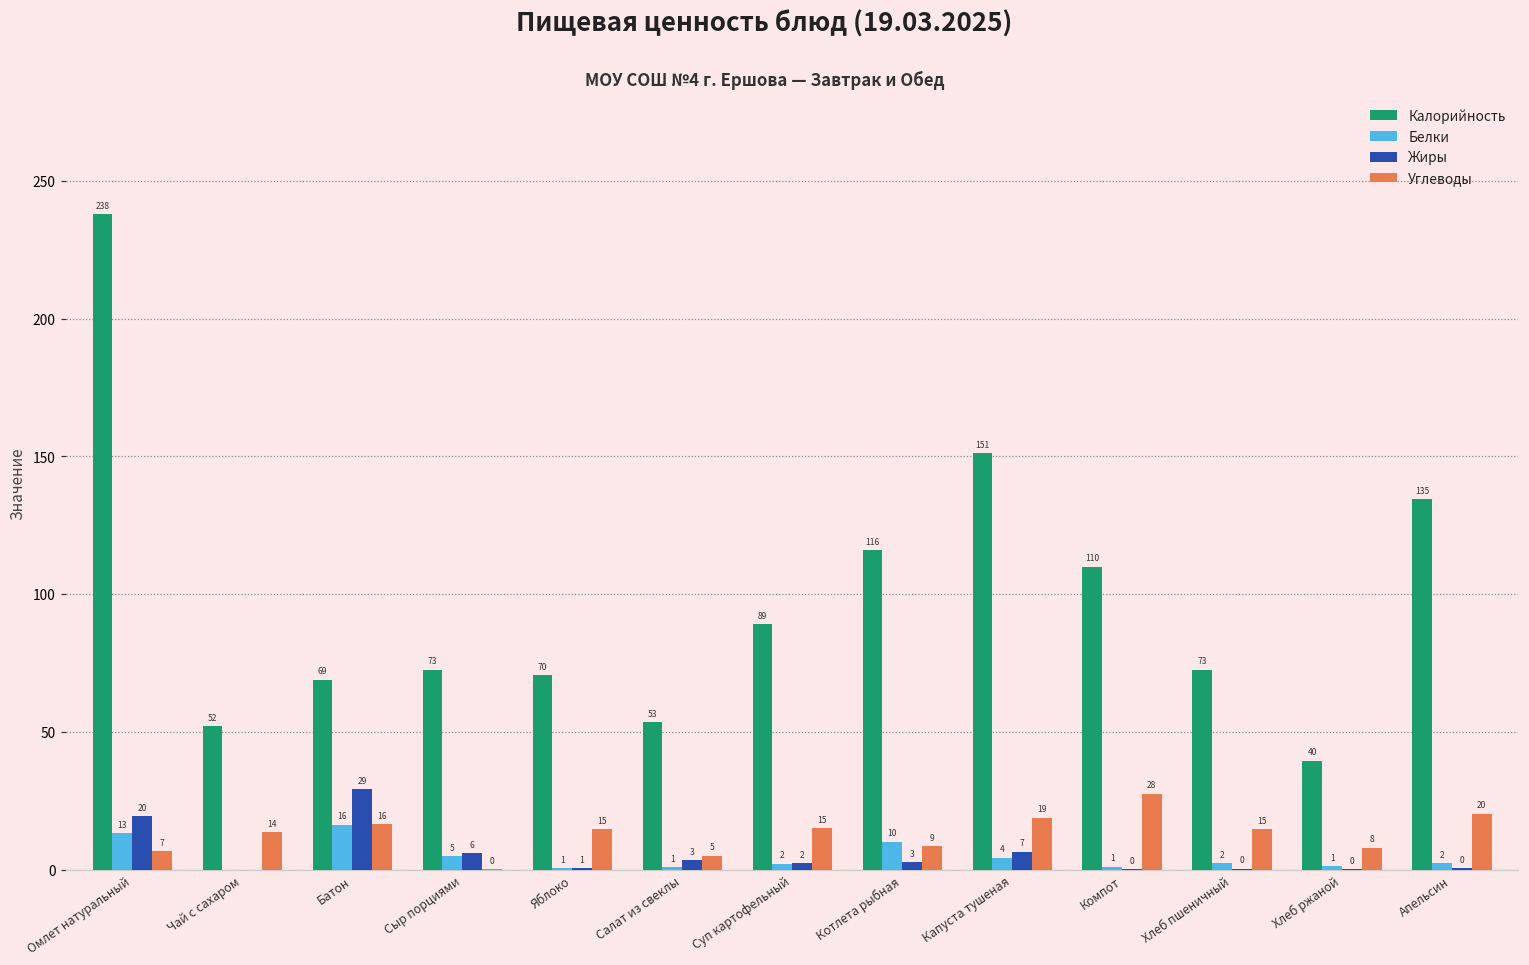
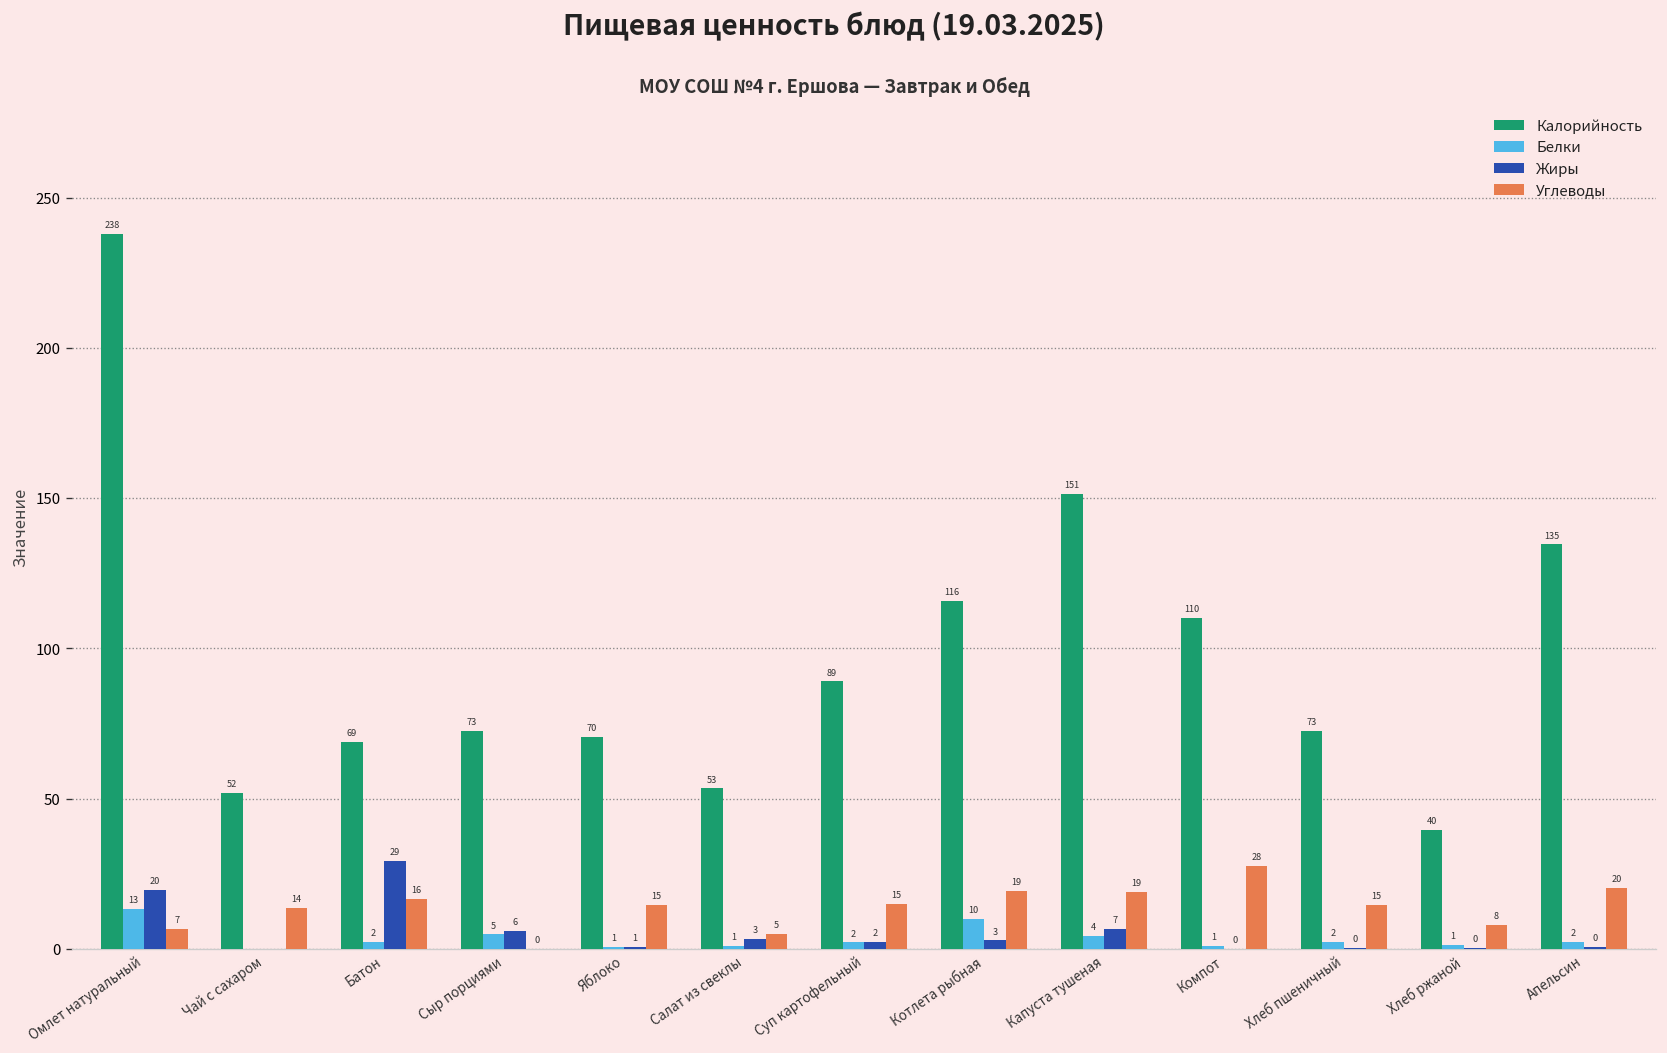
Белки, Батон: 16 -> 2
Углеводы, Котлета рыбная: 9 -> 19
